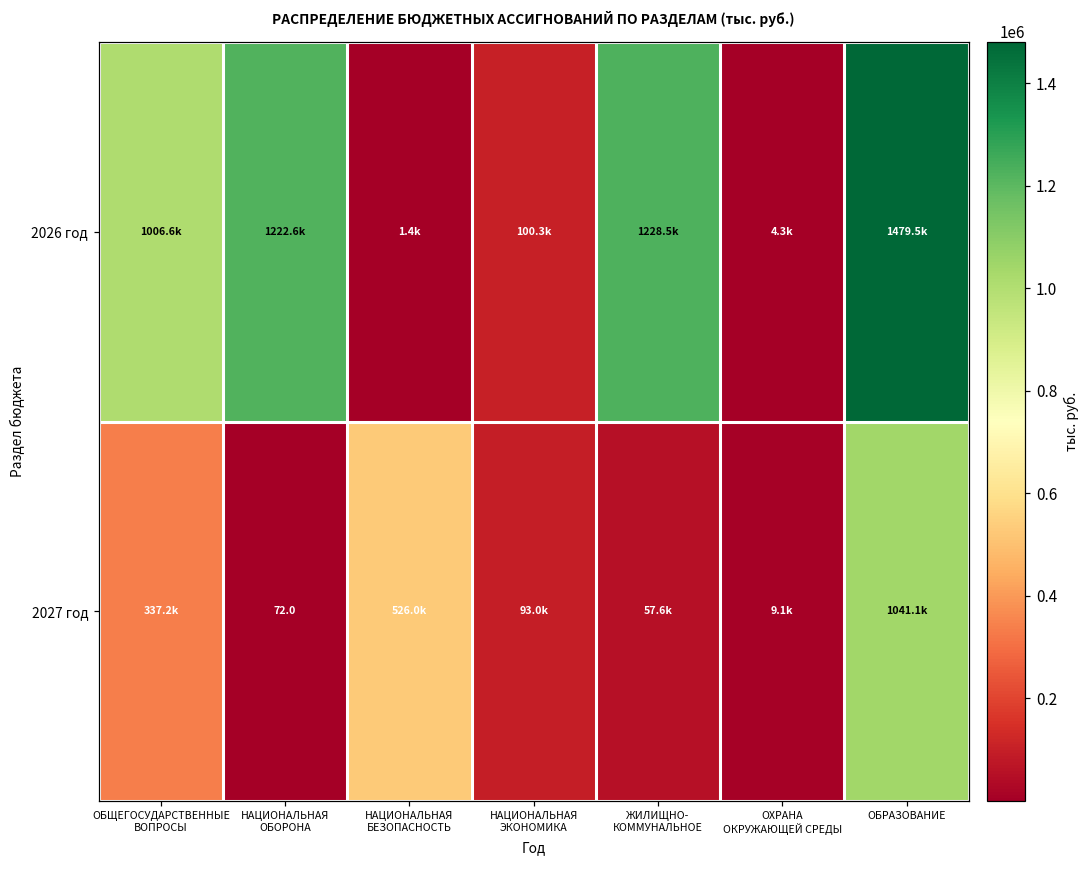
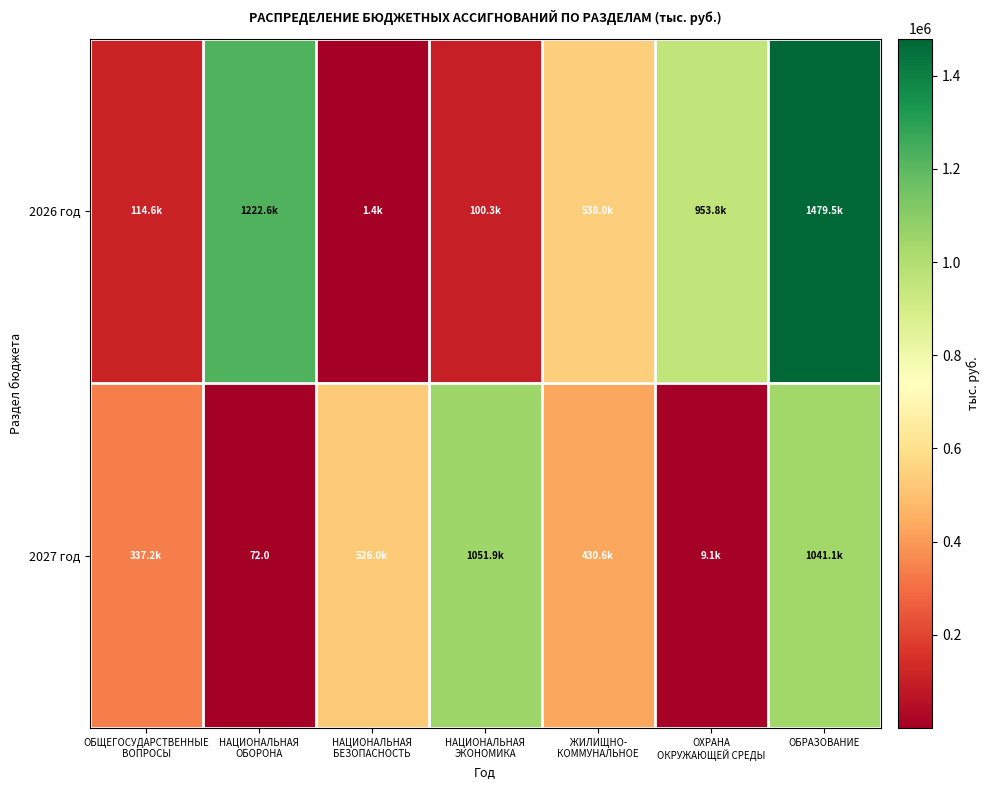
2026 год, ОБЩЕГОСУДАРСТВЕННЫЕ ВОПРОСЫ: 1006.6k -> 114.6k
2026 год, ЖИЛИЩНО- КОММУНАЛЬНОЕ: 1228.5k -> 538.0k
2026 год, ОХРАНА ОКРУЖАЮЩЕЙ СРЕДЫ: 4.3k -> 953.8k
2027 год, НАЦИОНАЛЬНАЯ ЭКОНОМИКА: 93.0k -> 1051.9k
2027 год, ЖИЛИЩНО- КОММУНАЛЬНОЕ: 57.6k -> 430.6k
